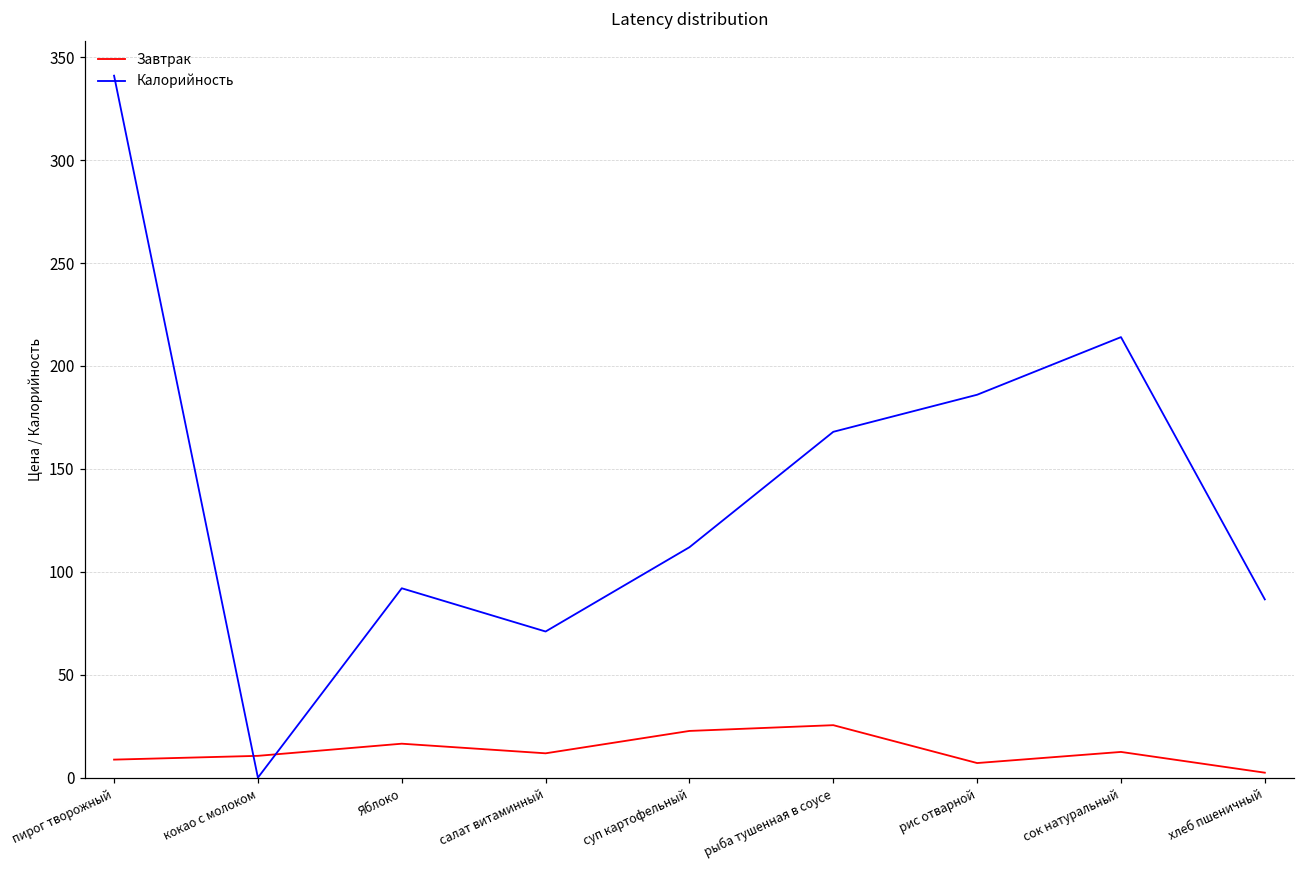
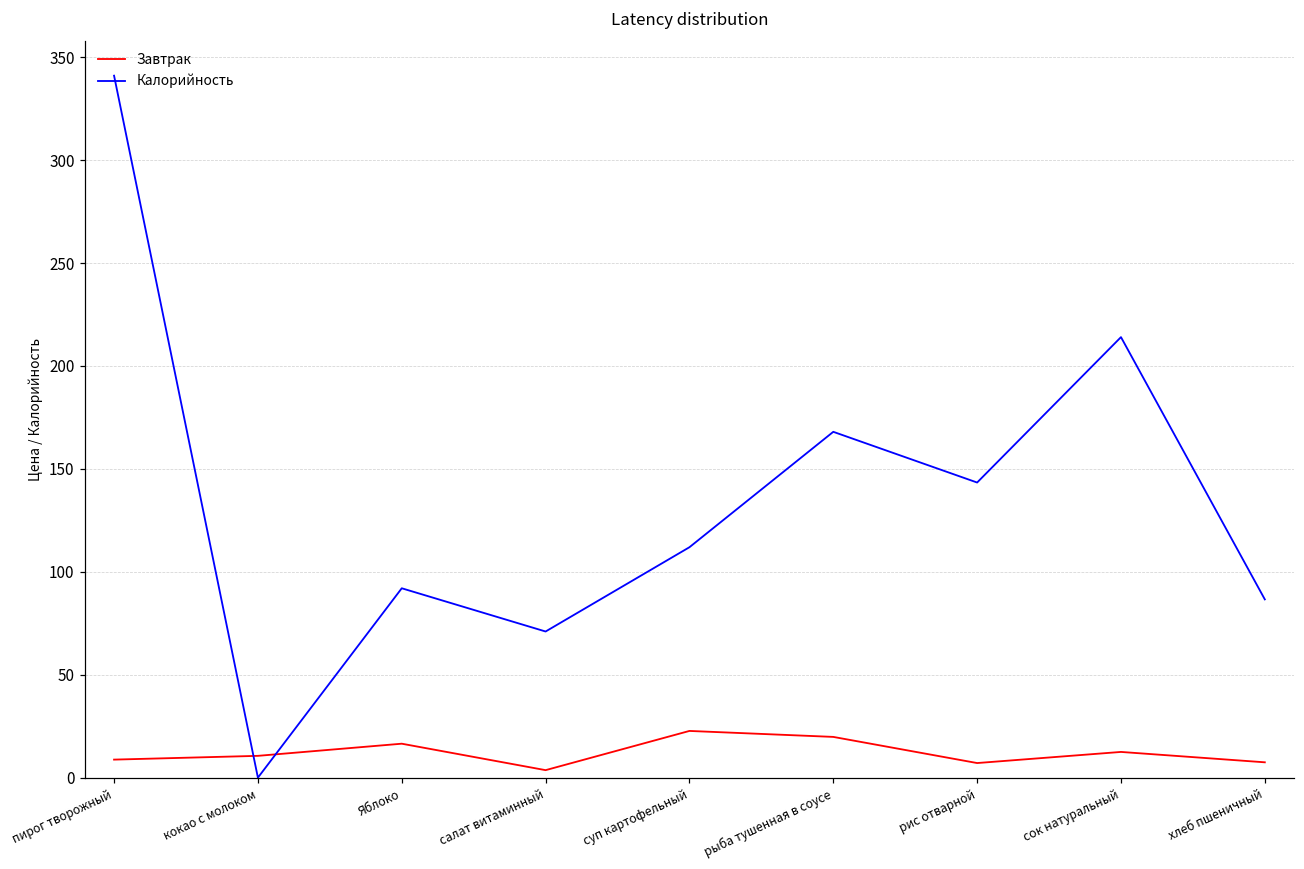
Завтрак, салат витаминный: 12 -> 4
Завтрак, рыба тушенная в соусе: 26 -> 20
Калорийность, рис отварной: 186 -> 143
Завтрак, хлеб пшеничный: 2 -> 7
